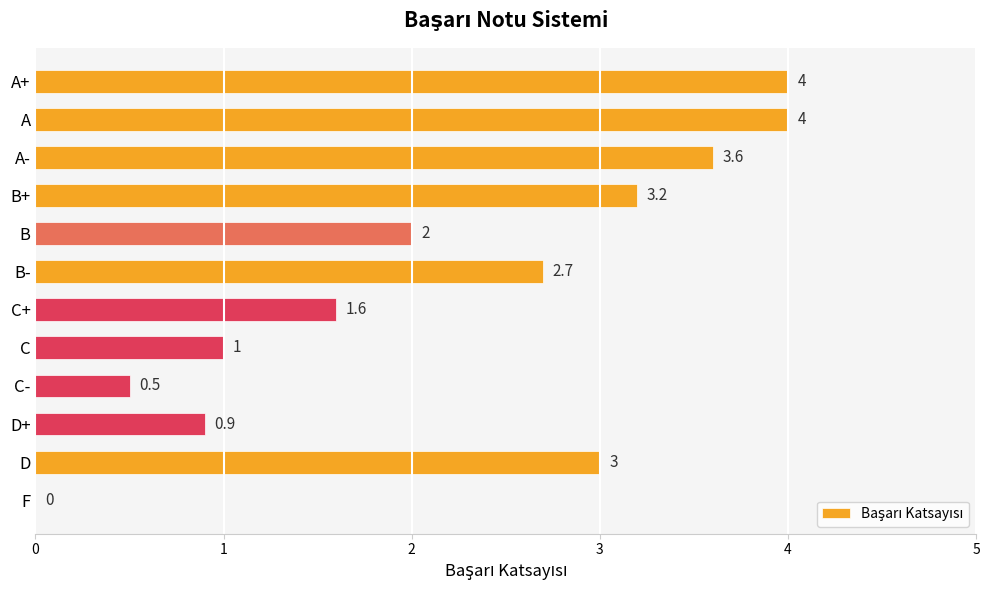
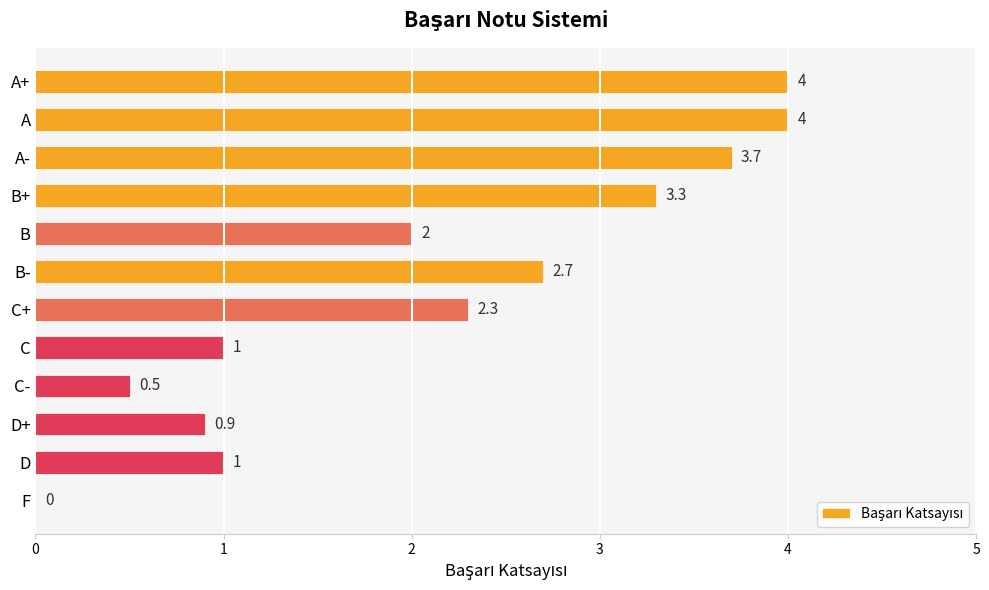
A-: 3.6 -> 3.7
B+: 3.2 -> 3.3
C+: 1.6 -> 2.3
D: 3 -> 1
